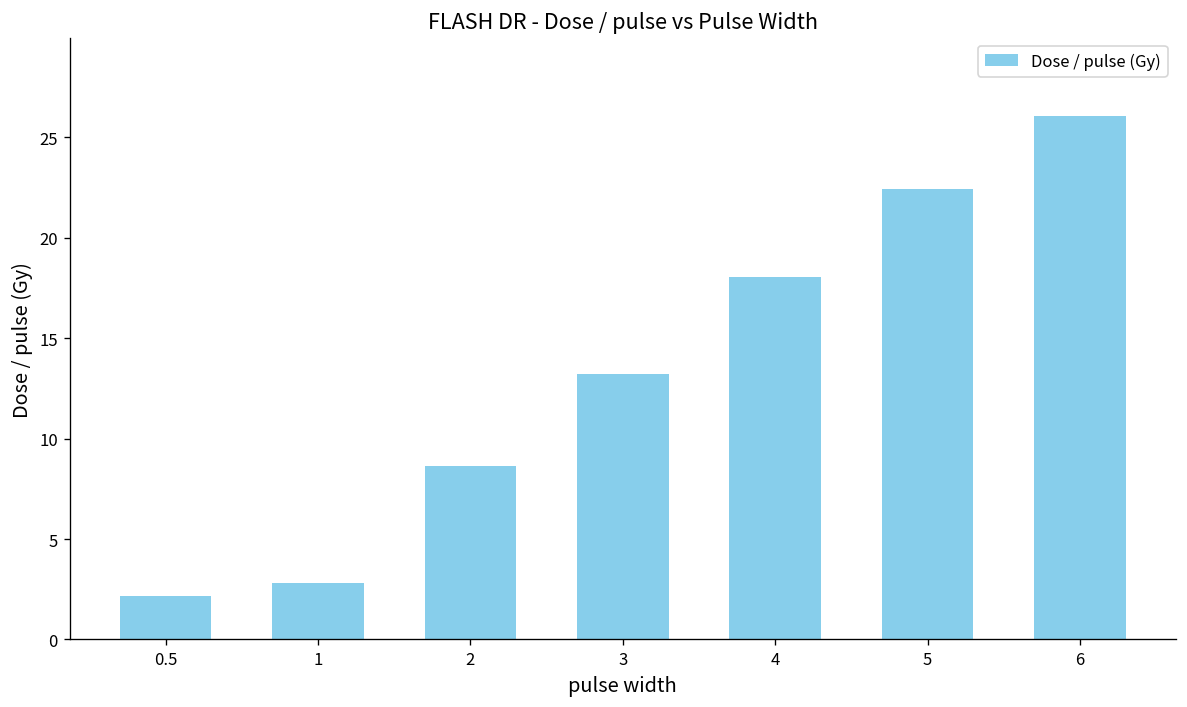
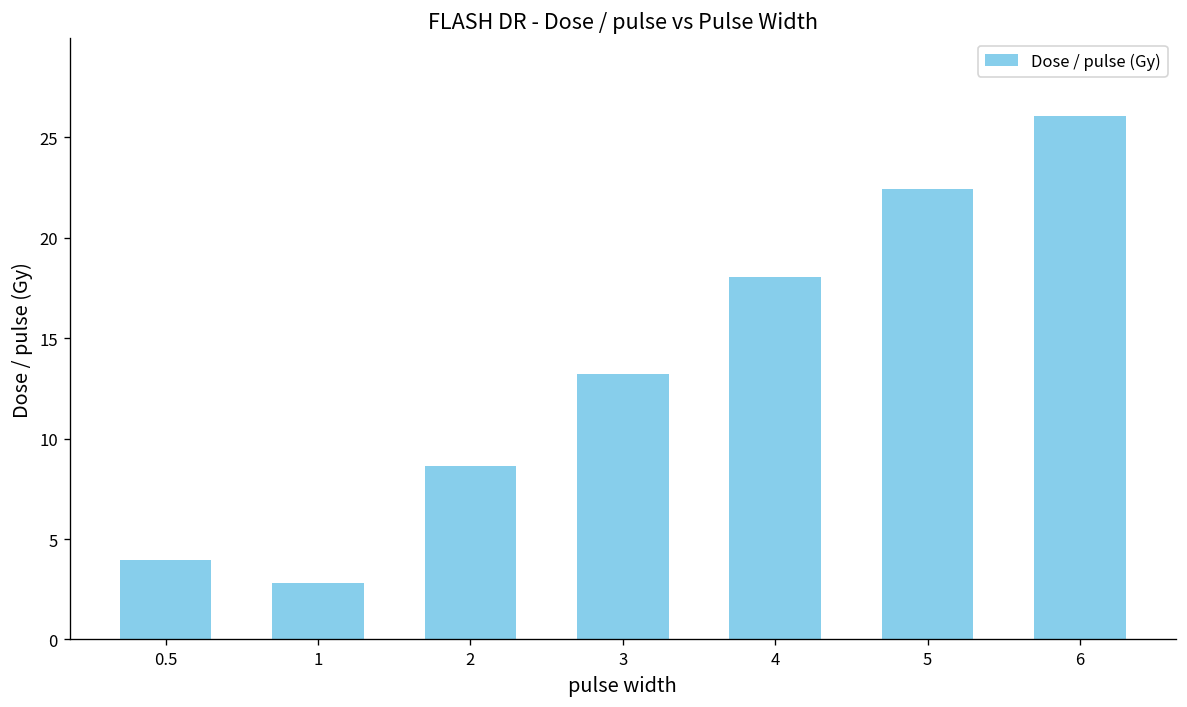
0.5: 2.2 -> 4.0
